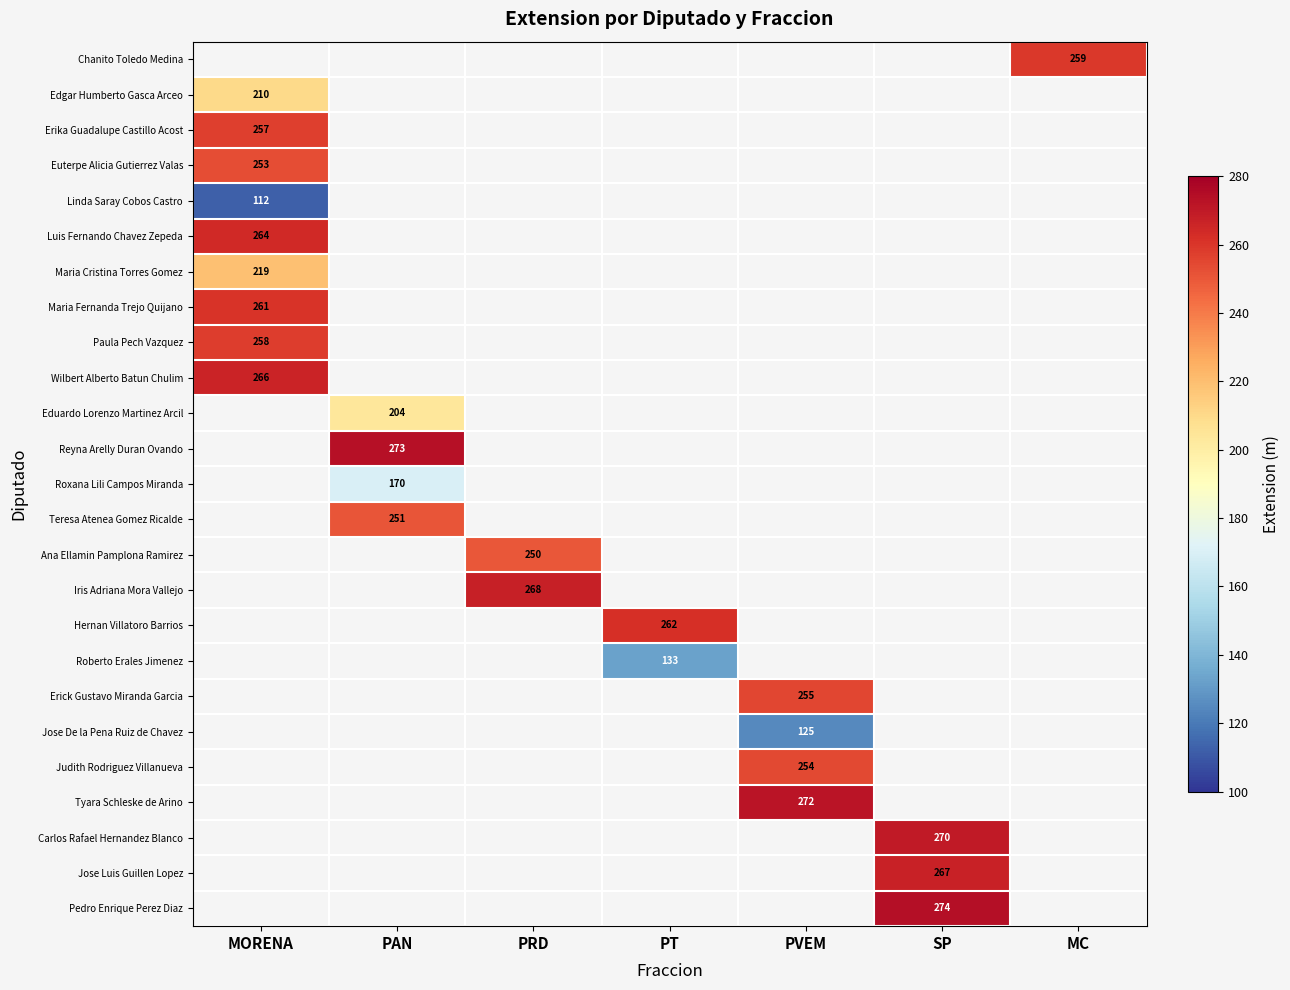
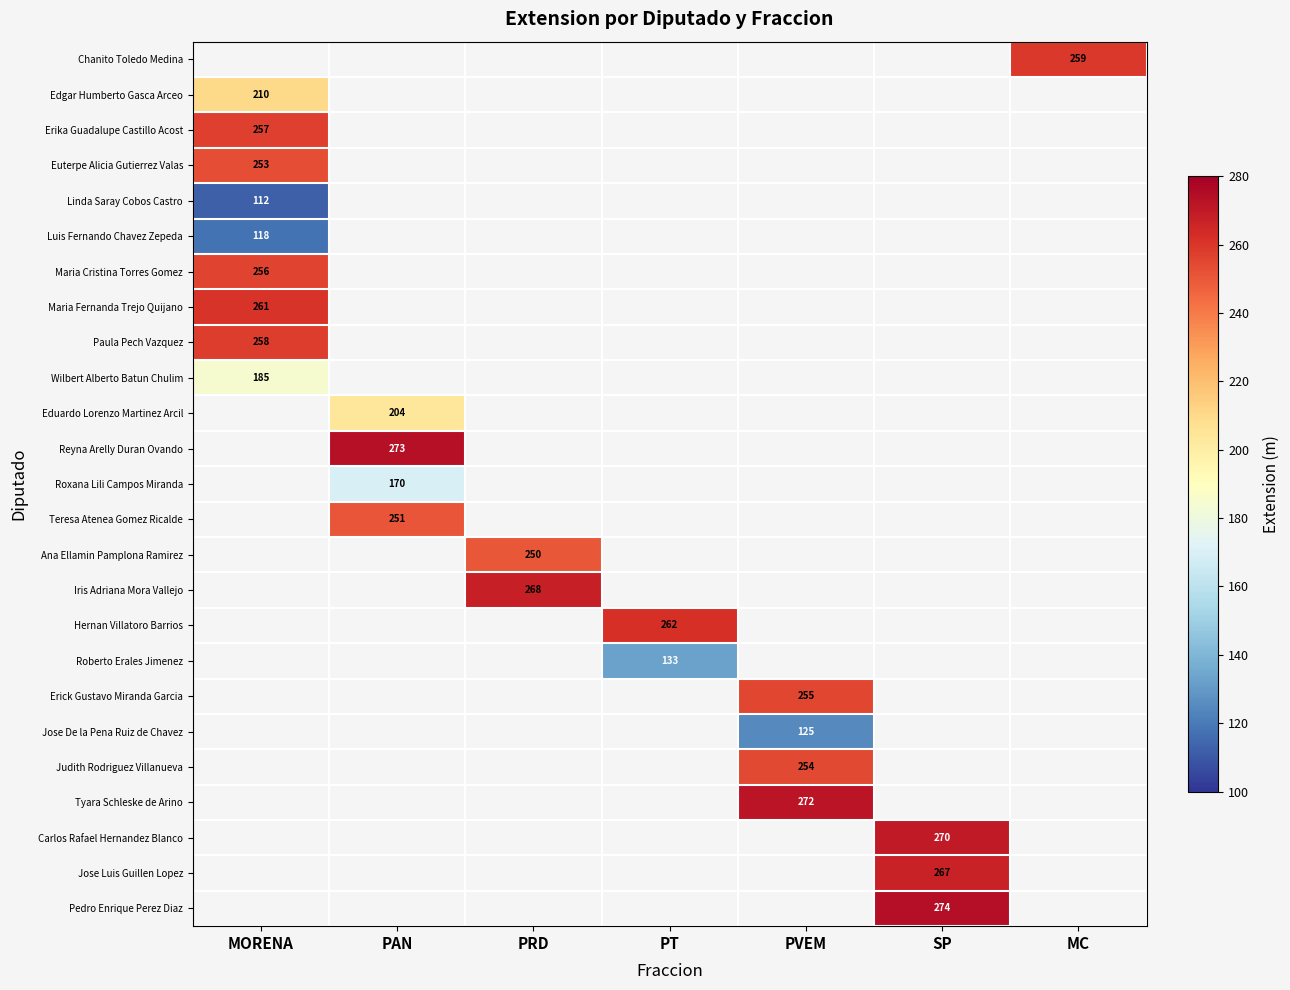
Luis Fernando Chavez Zepeda, MORENA: 264 -> 118
Maria Cristina Torres Gomez, MORENA: 219 -> 256
Wilbert Alberto Batun Chulim, MORENA: 266 -> 185
